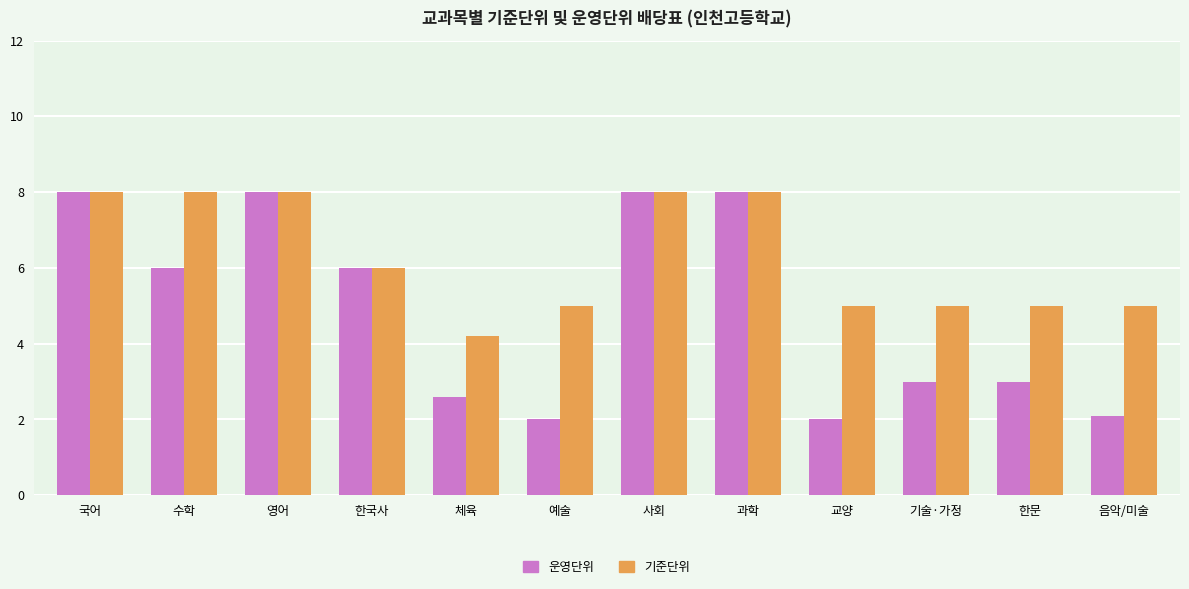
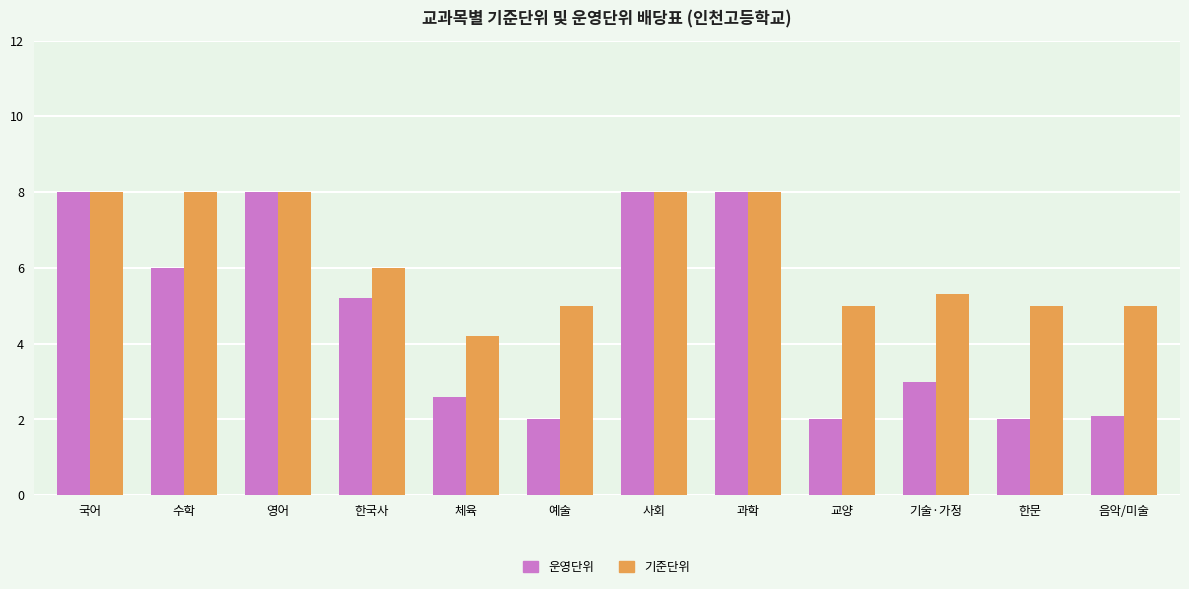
운영단위, 한국사: 6.0 -> 5.2
기준단위, 기술·가정: 5.0 -> 5.3
운영단위, 한문: 3 -> 2
